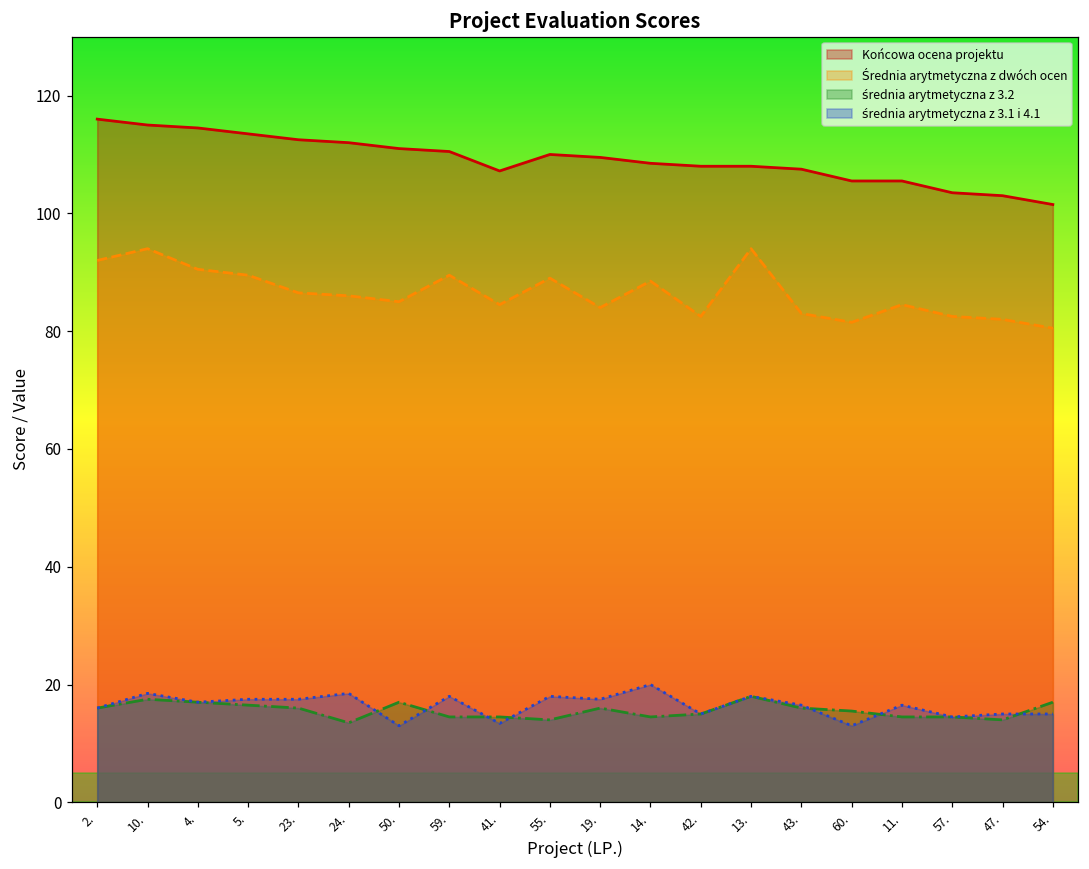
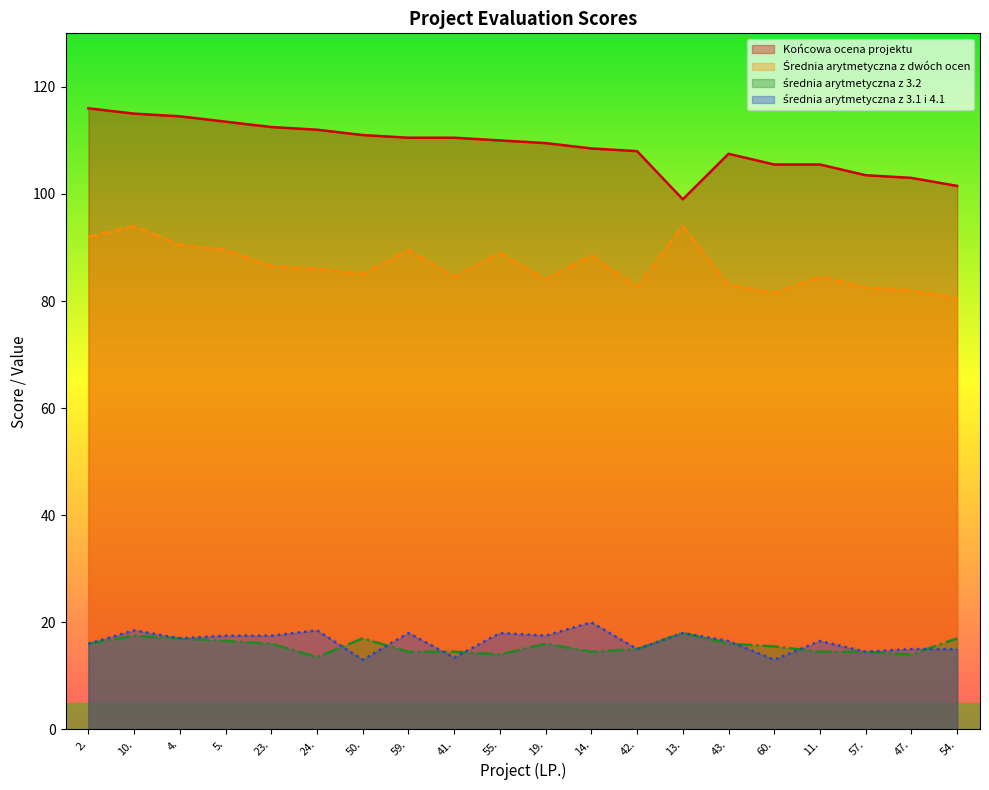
Końcowa ocena projektu, 41.: 107 -> 111
Końcowa ocena projektu, 13.: 108 -> 99
